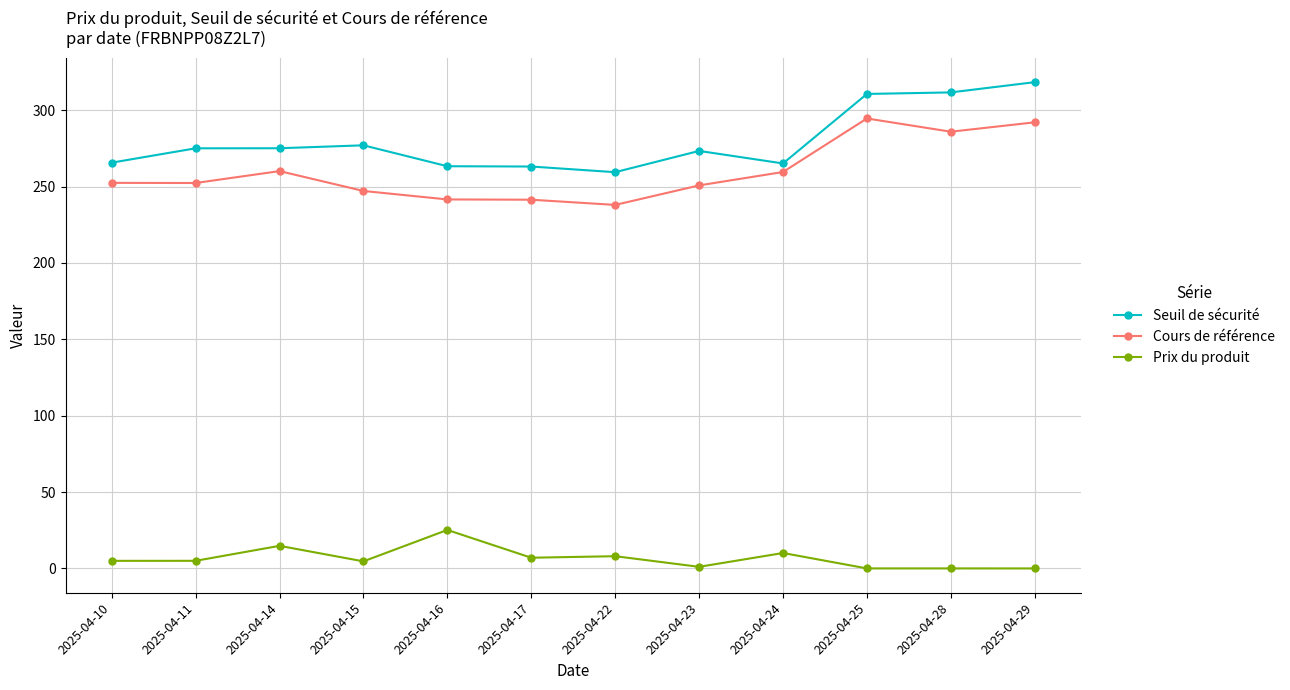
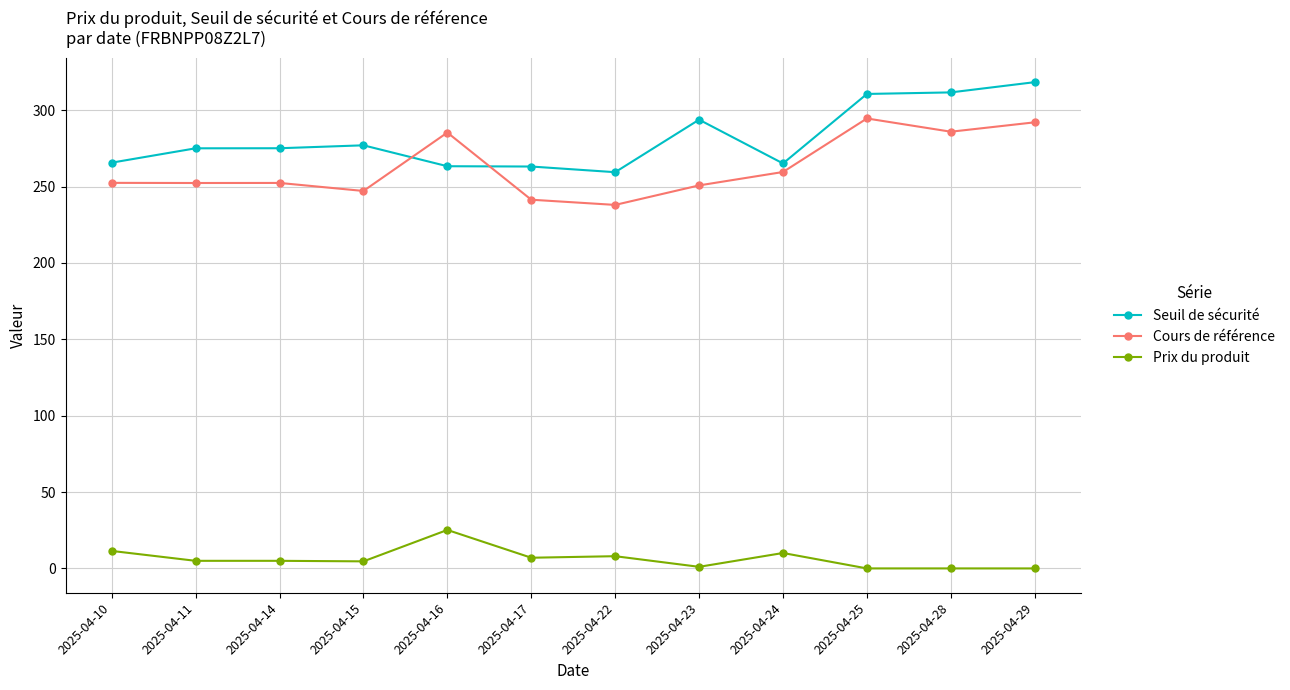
Prix du produit, 2025-04-10: 5 -> 12
Cours de référence, 2025-04-14: 260 -> 252
Prix du produit, 2025-04-14: 15 -> 5
Cours de référence, 2025-04-16: 242 -> 285
Seuil de sécurité, 2025-04-23: 273 -> 294
